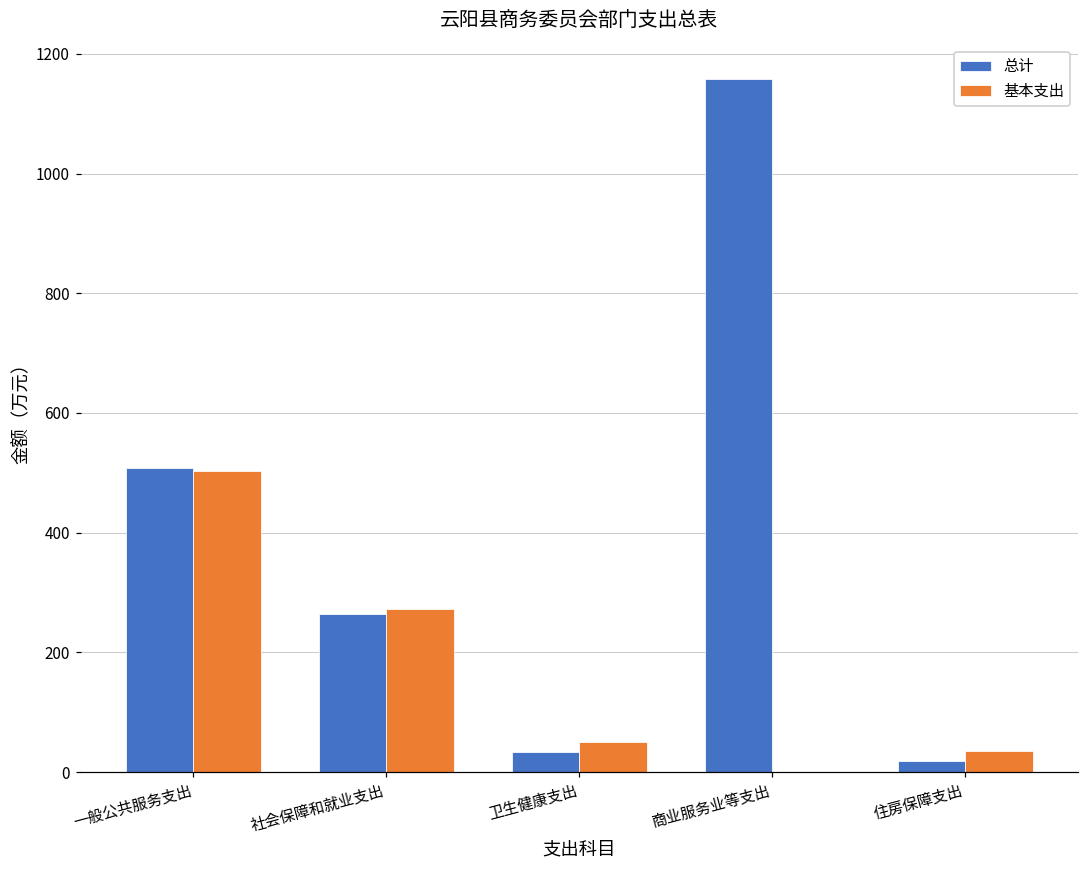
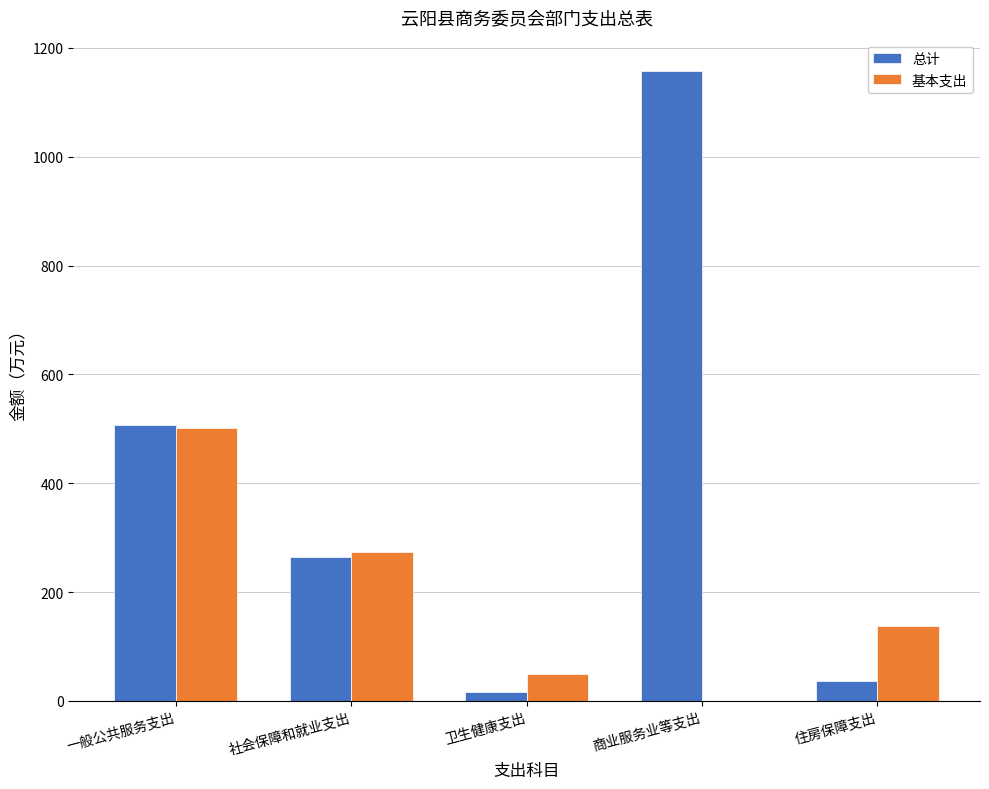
总计, 卫生健康支出: 30 -> 20
总计, 住房保障支出: 20 -> 40
基本支出, 住房保障支出: 40 -> 140
